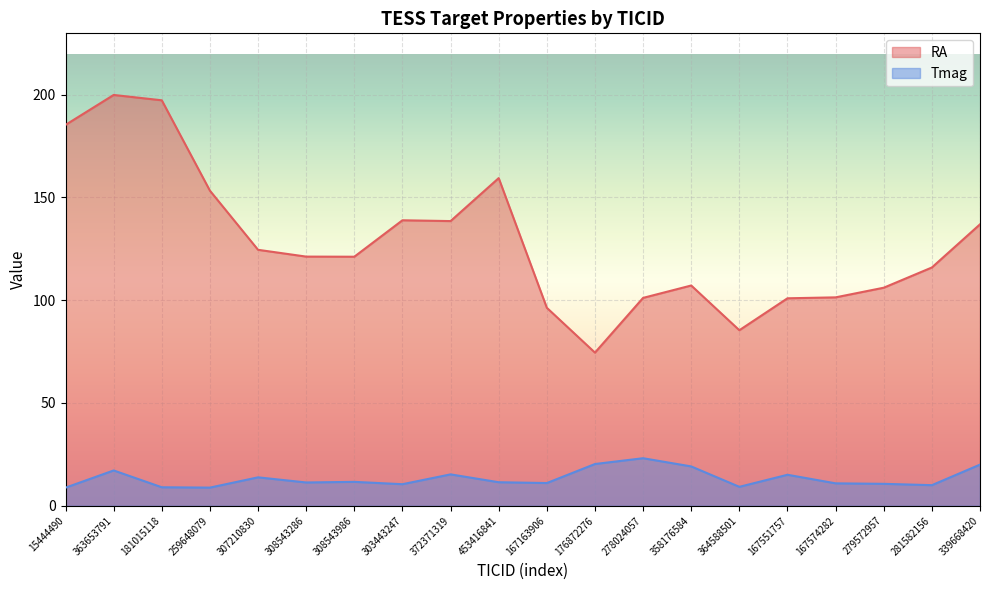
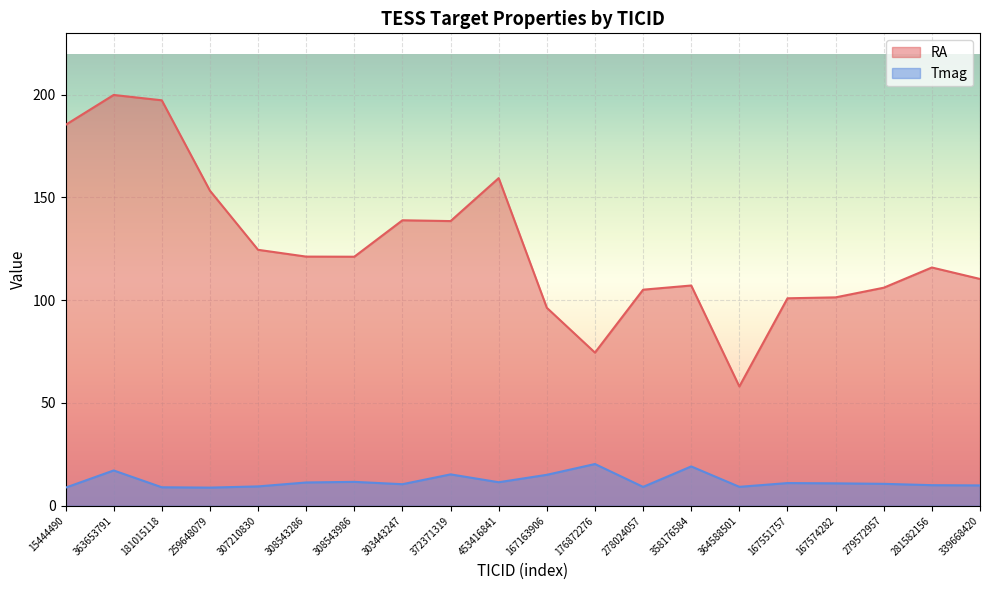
Tmag, 307210830: 14 -> 9
Tmag, 167163906: 11 -> 15
RA, 278024057: 101 -> 105
Tmag, 278024057: 23 -> 9
RA, 364588501: 85 -> 58
Tmag, 167551757: 15 -> 11
RA, 339668420: 137 -> 110
Tmag, 339668420: 20 -> 10
